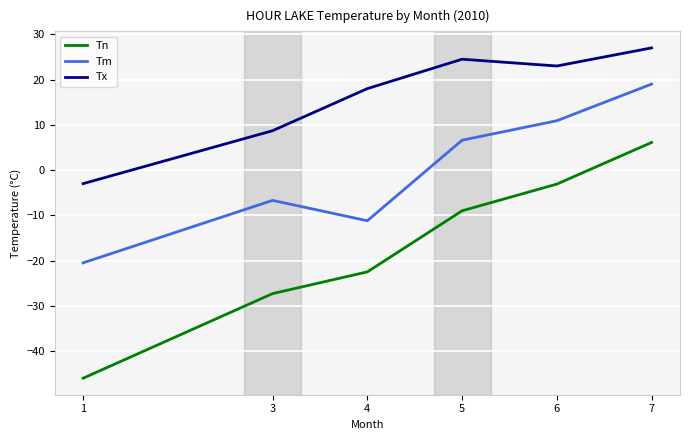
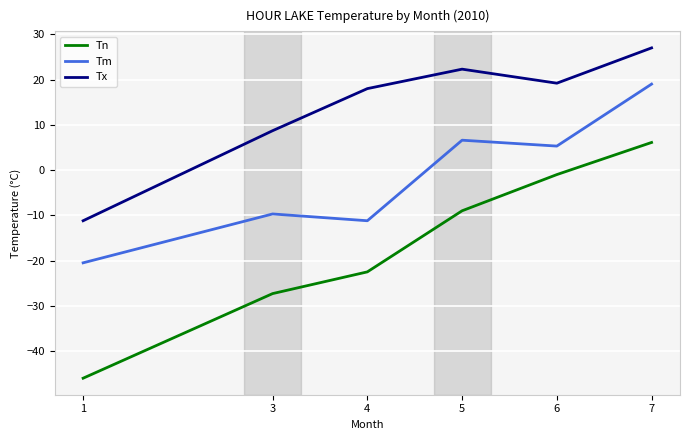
Tx, 1: -3 -> -11
Tm, 3: -7 -> -10
Tx, 5: 25 -> 22
Tn, 6: -3 -> -1
Tm, 6: 11 -> 5
Tx, 6: 23 -> 19
